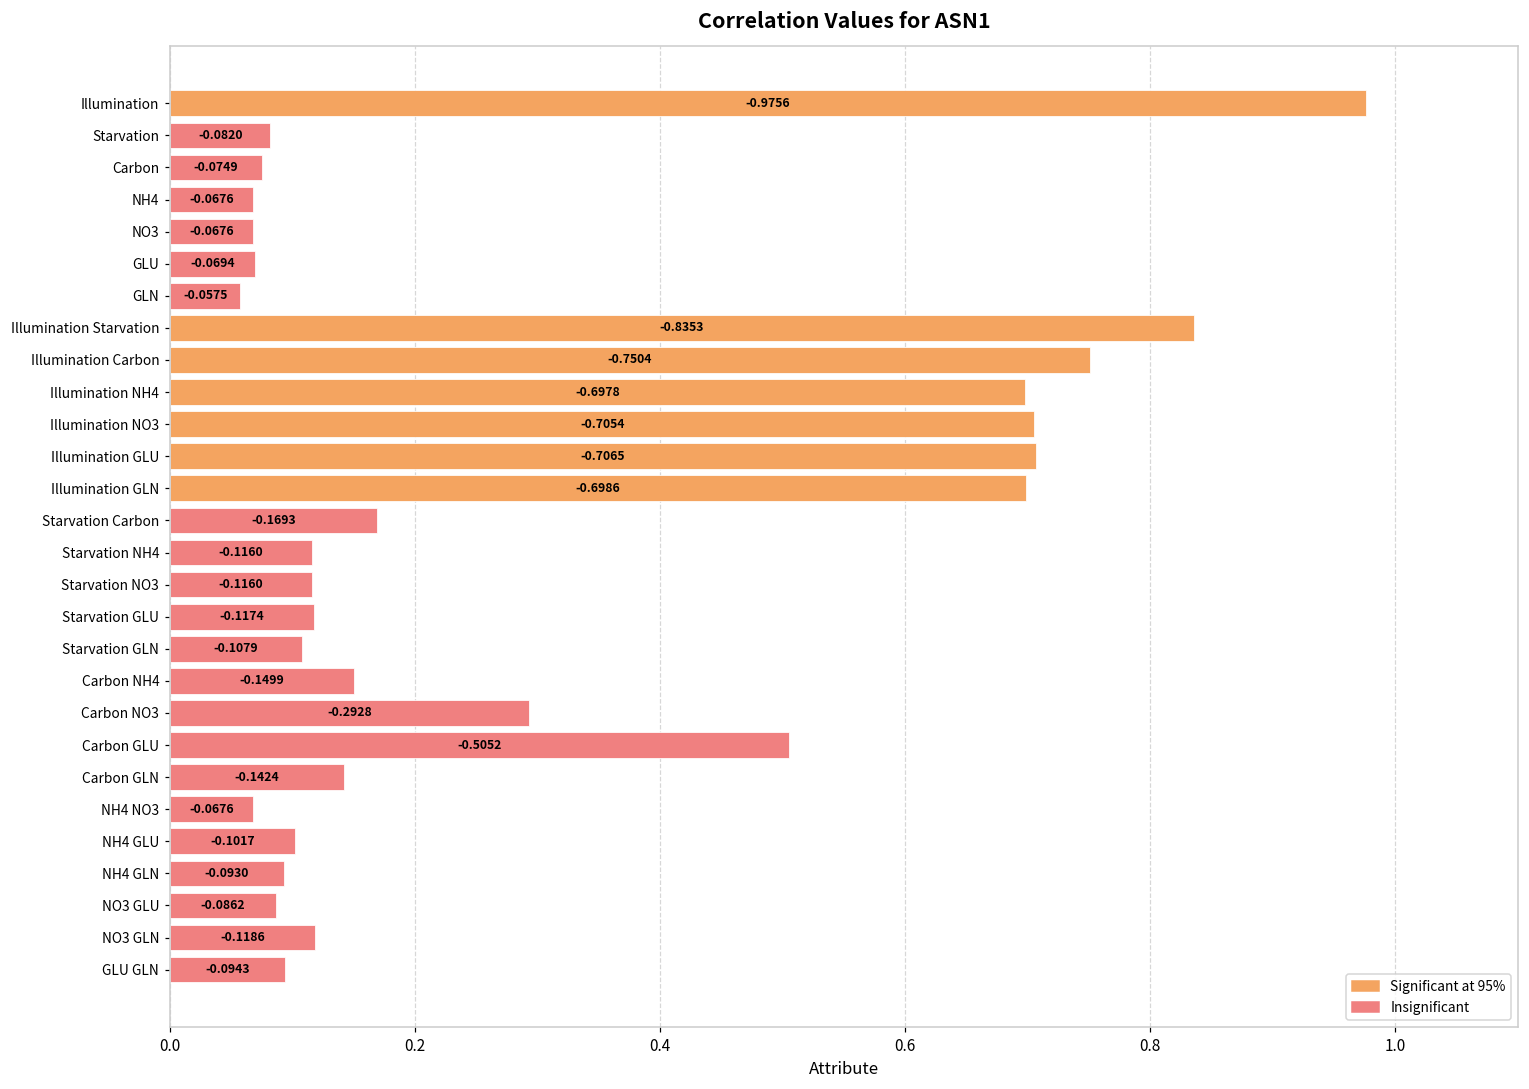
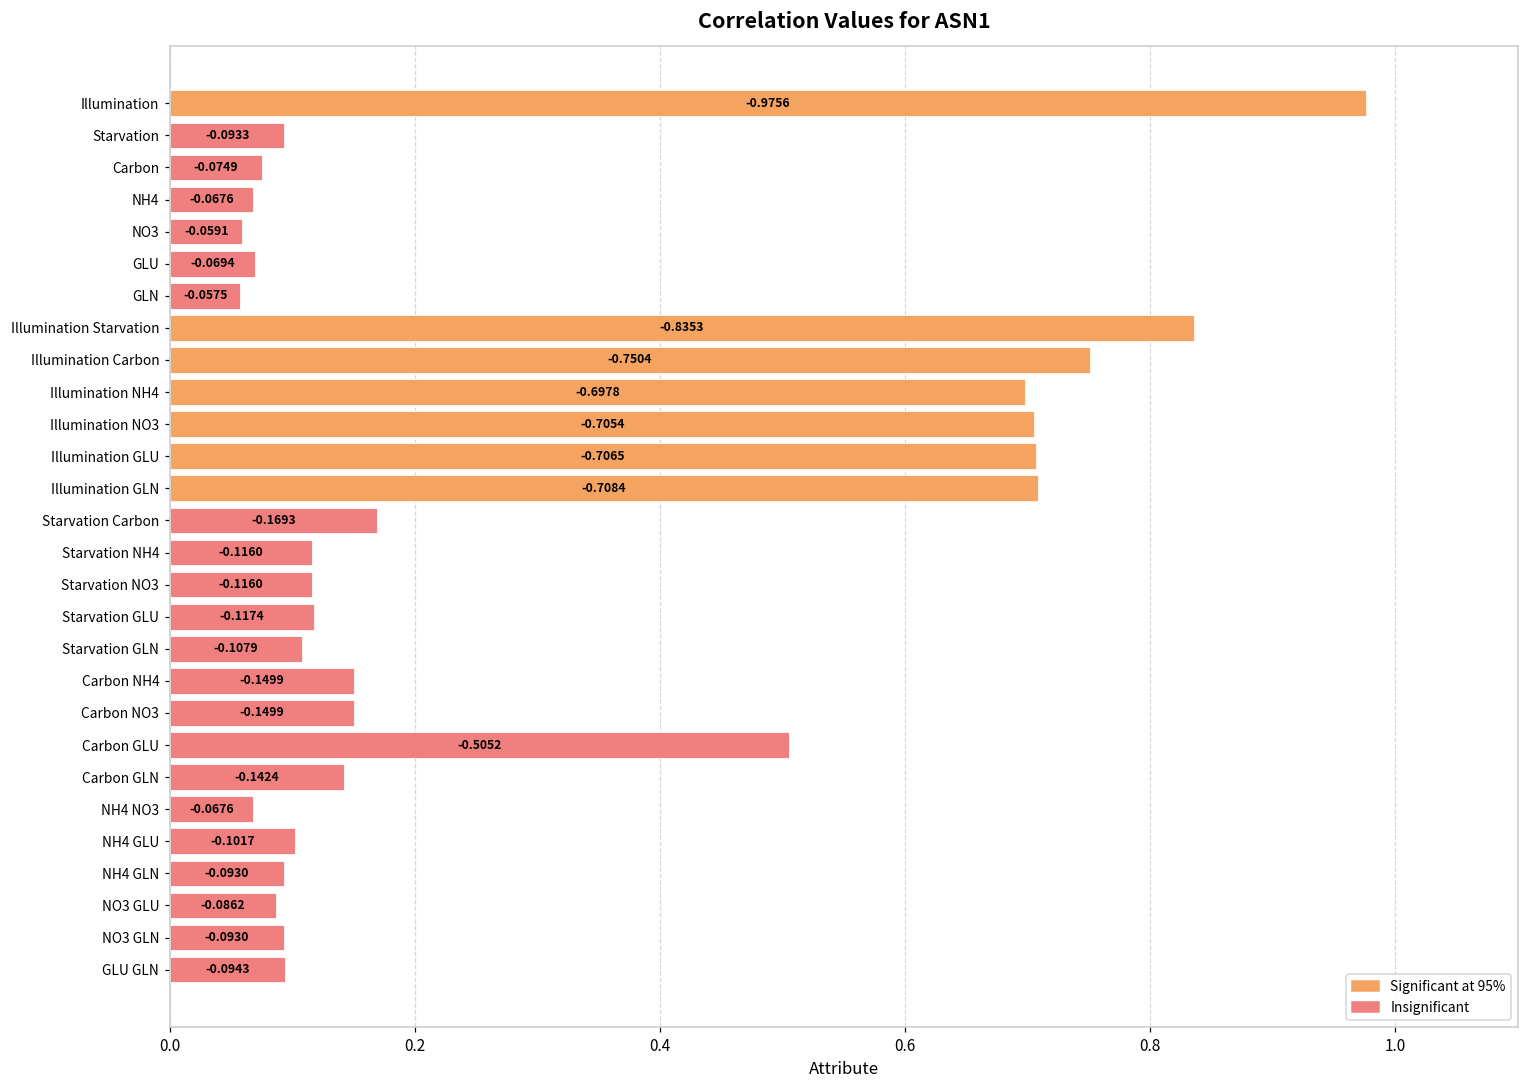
Starvation: -0.0820 -> -0.0933
NO3: -0.0676 -> -0.0591
Illumination GLN: -0.6986 -> -0.7084
Carbon NO3: -0.2928 -> -0.1499
NO3 GLN: -0.1186 -> -0.0930
